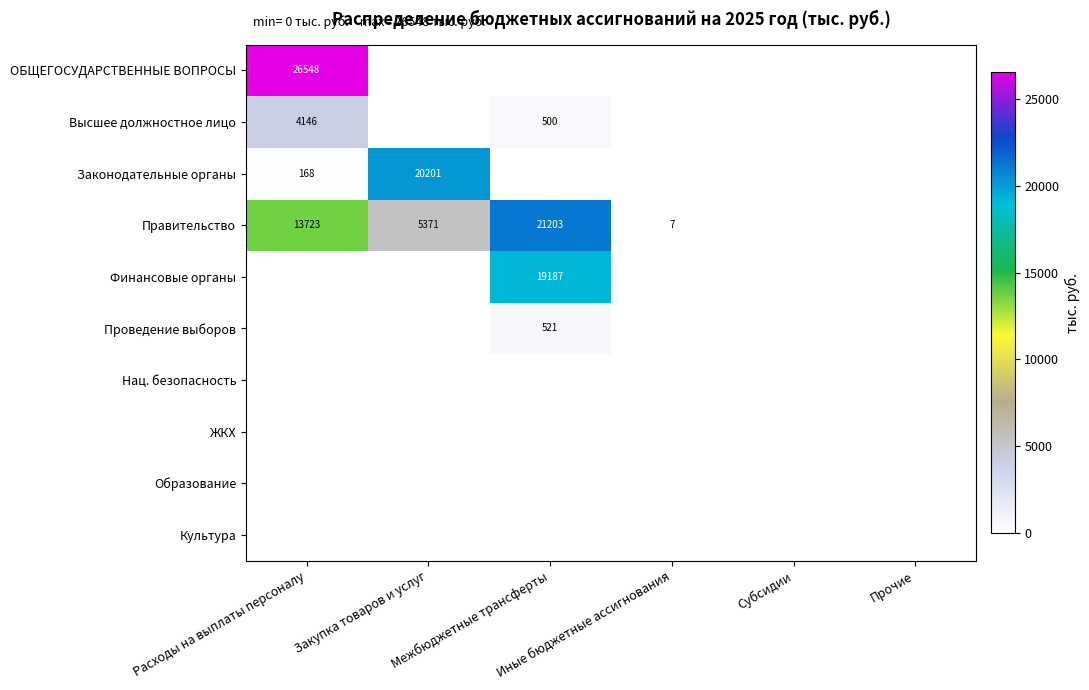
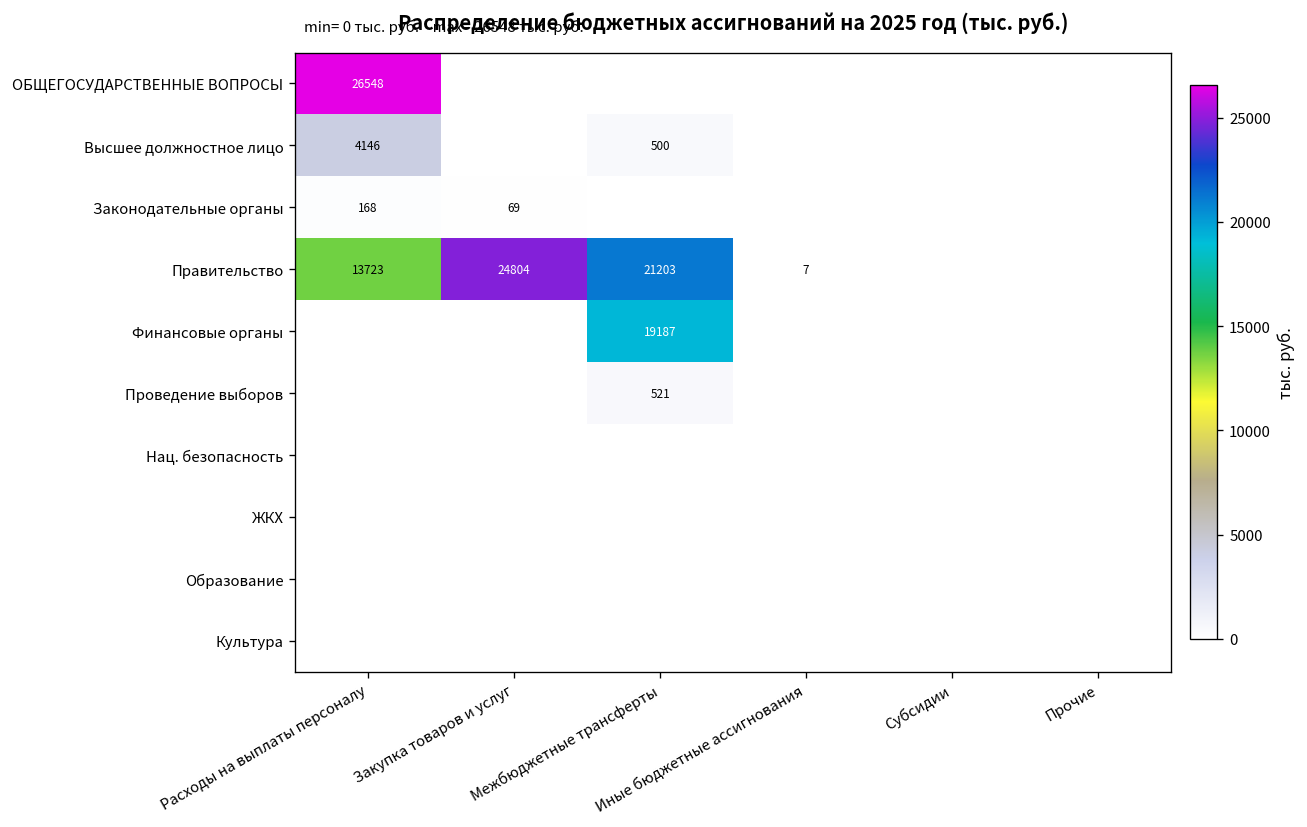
Законодательные органы, Закупка товаров и услуг: 20201 -> 69
Правительство, Закупка товаров и услуг: 5371 -> 24804
